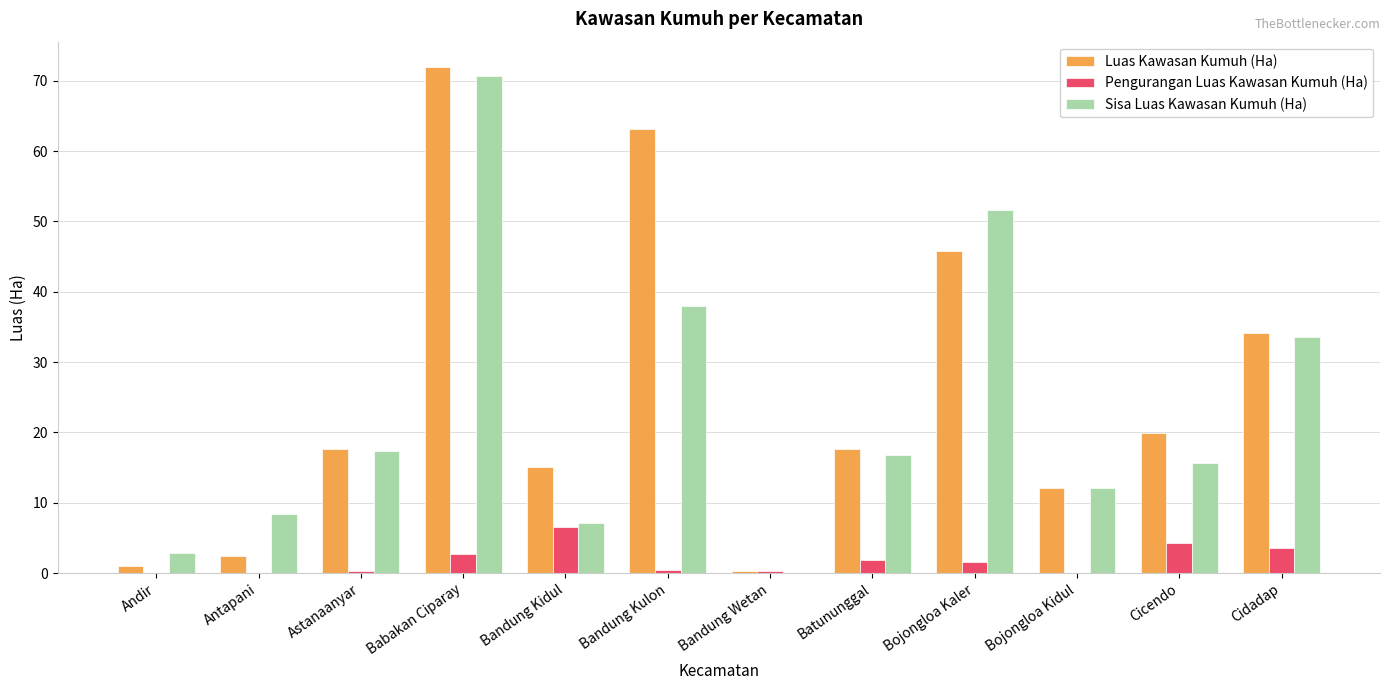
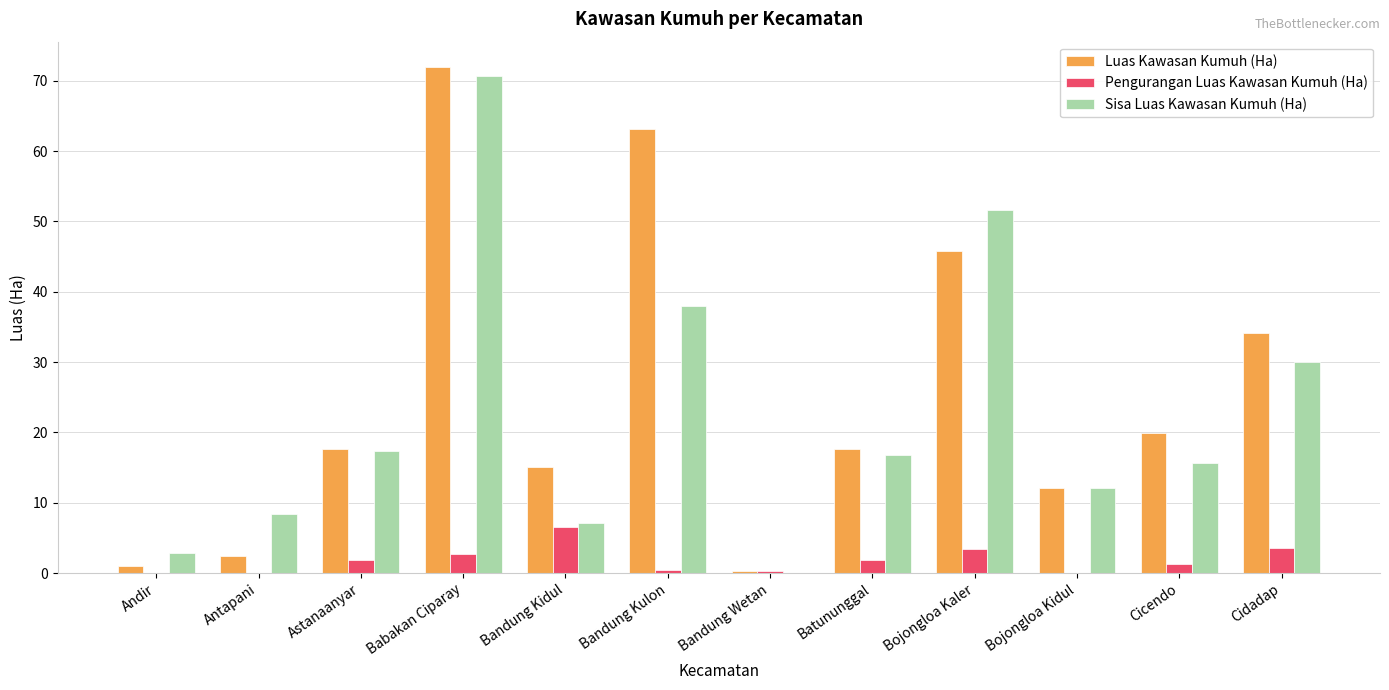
Pengurangan Luas Kawasan Kumuh (Ha), Astanaanyar: 0 -> 2
Pengurangan Luas Kawasan Kumuh (Ha), Bojongloa Kaler: 2 -> 3
Pengurangan Luas Kawasan Kumuh (Ha), Cicendo: 4 -> 1
Sisa Luas Kawasan Kumuh (Ha), Cidadap: 34 -> 30
